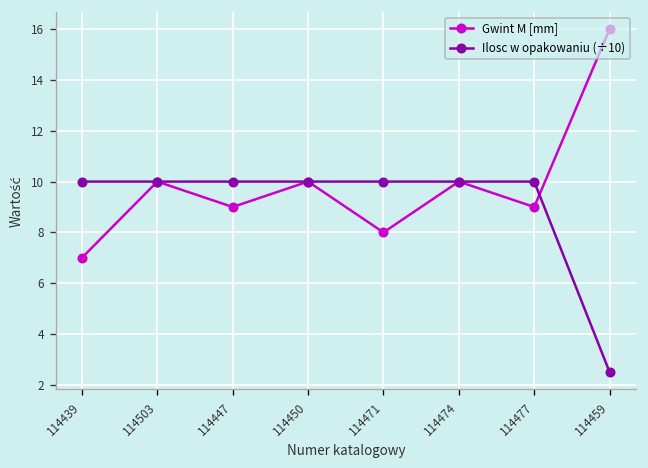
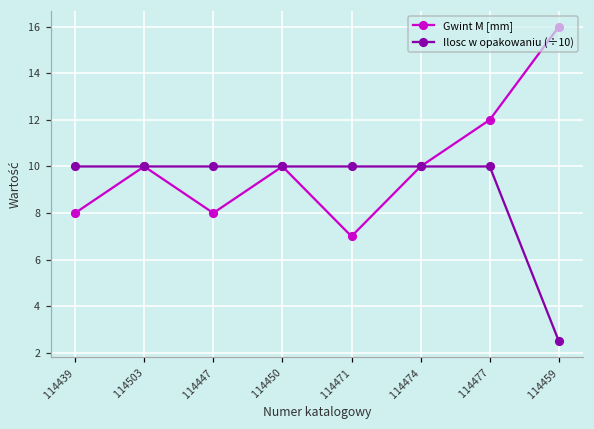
Gwint M [mm], 114439: 7 -> 8
Gwint M [mm], 114447: 9 -> 8
Gwint M [mm], 114471: 8 -> 7
Gwint M [mm], 114477: 9 -> 12
